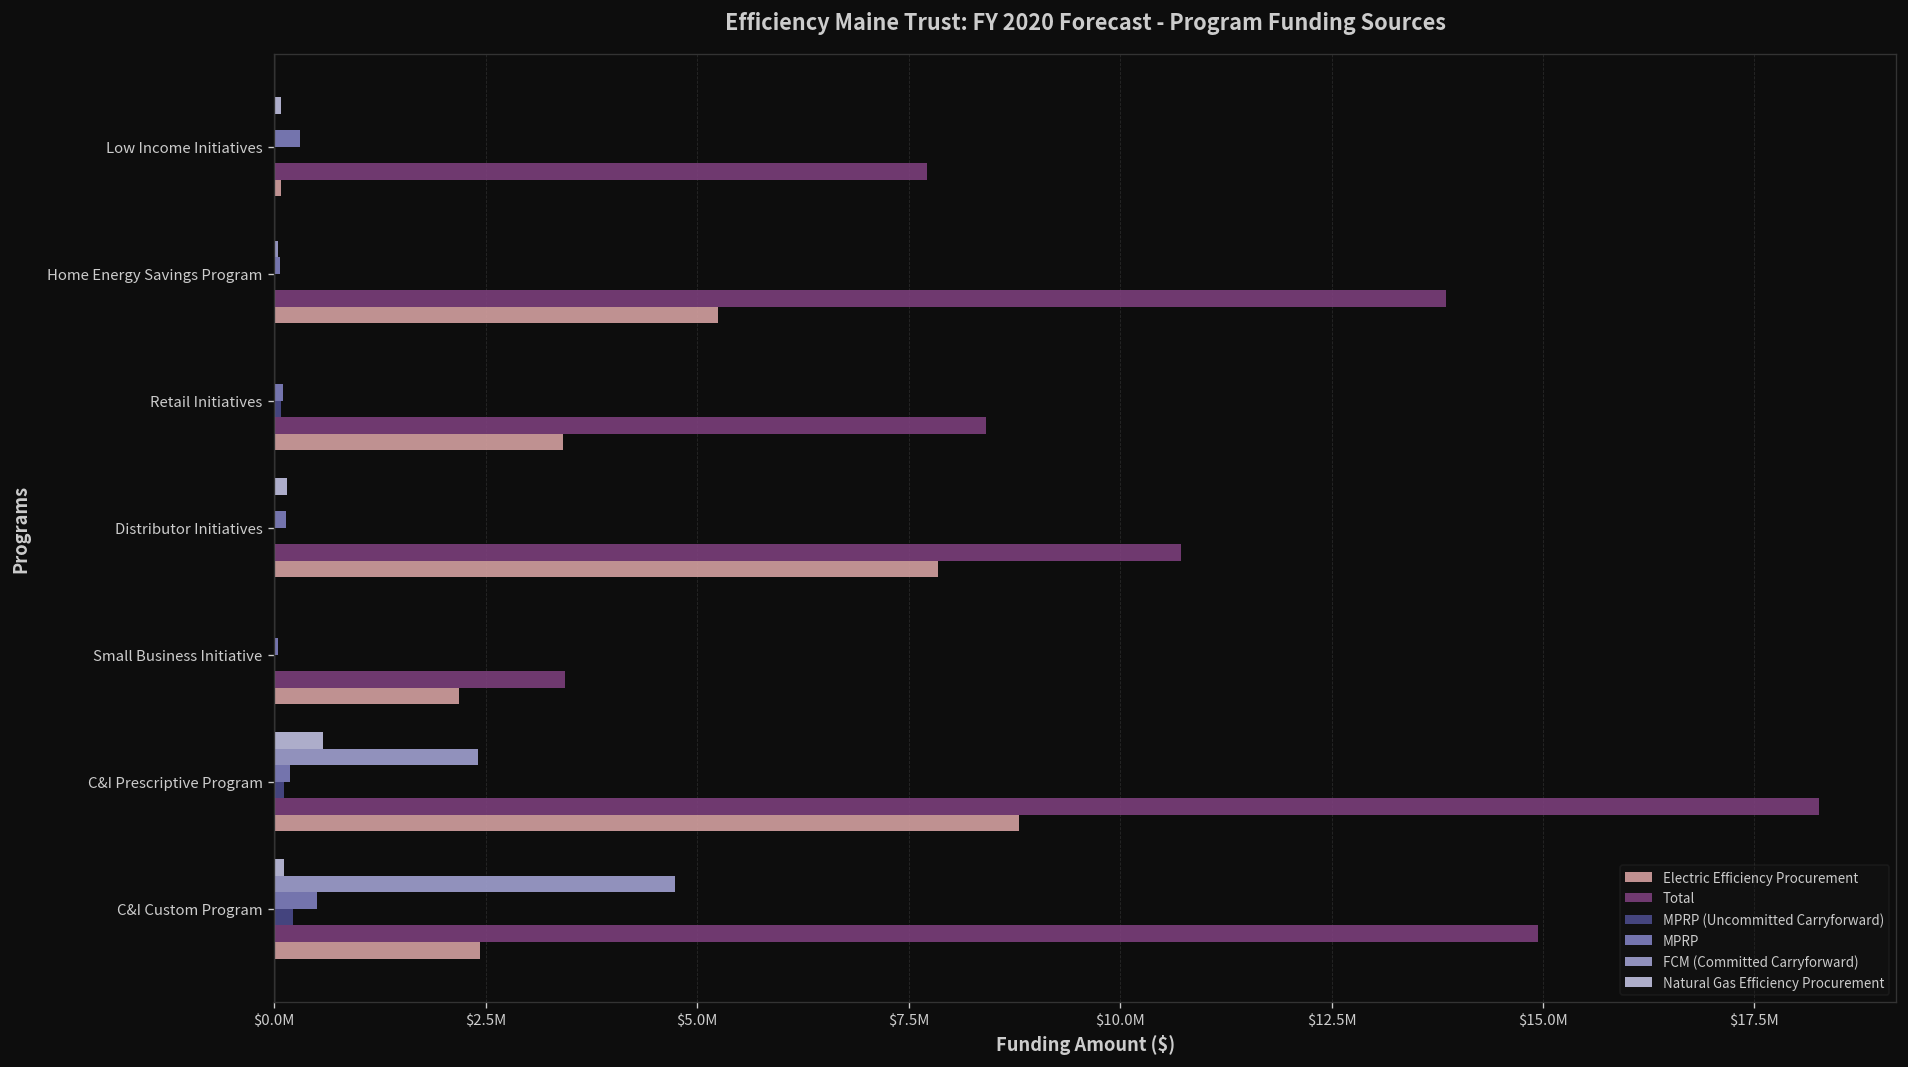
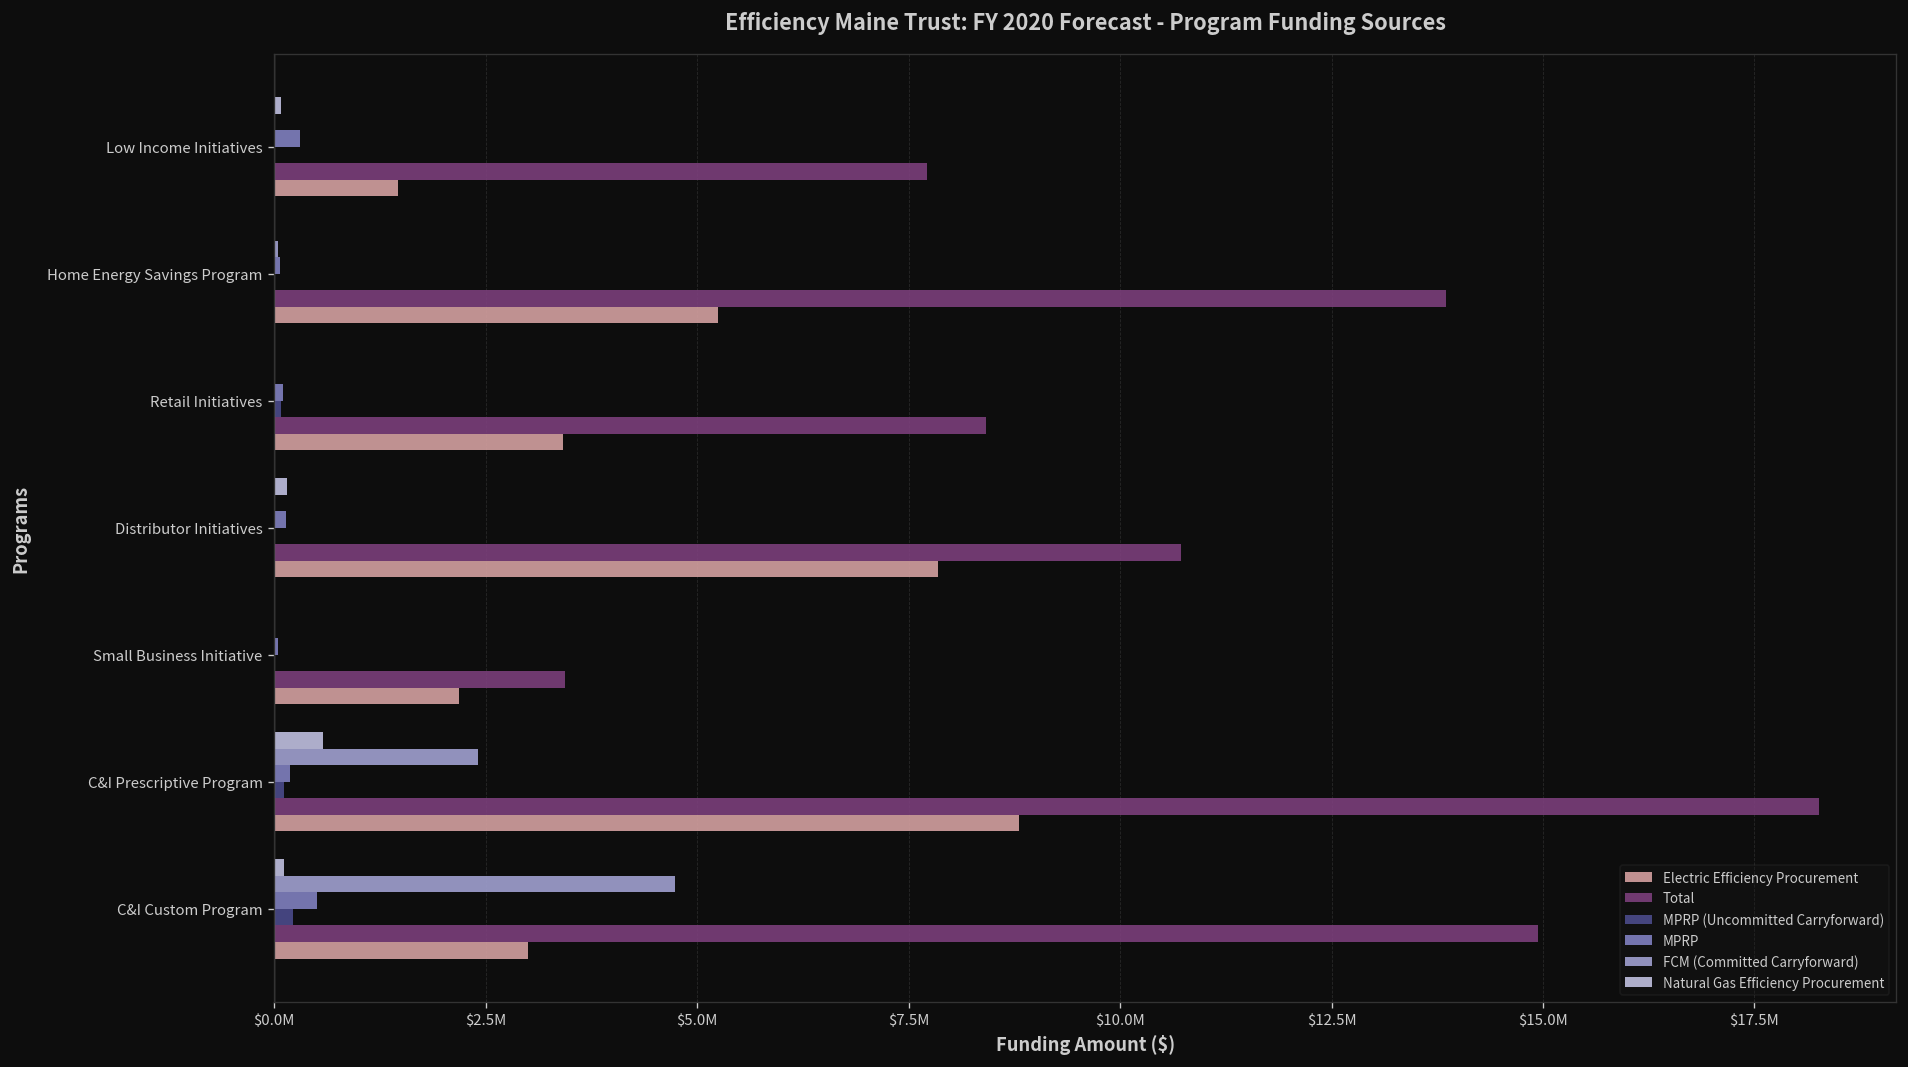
Electric Efficiency Procurement, Low Income Initiatives: $100000 -> $1500000
Electric Efficiency Procurement, C&I Custom Program: $2400000 -> $3000000
